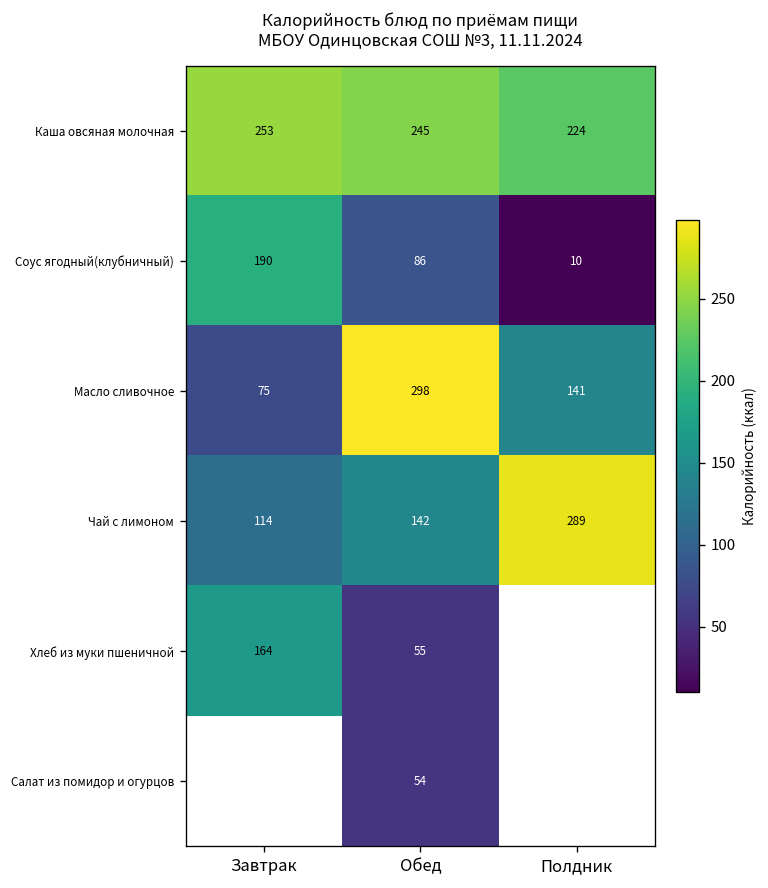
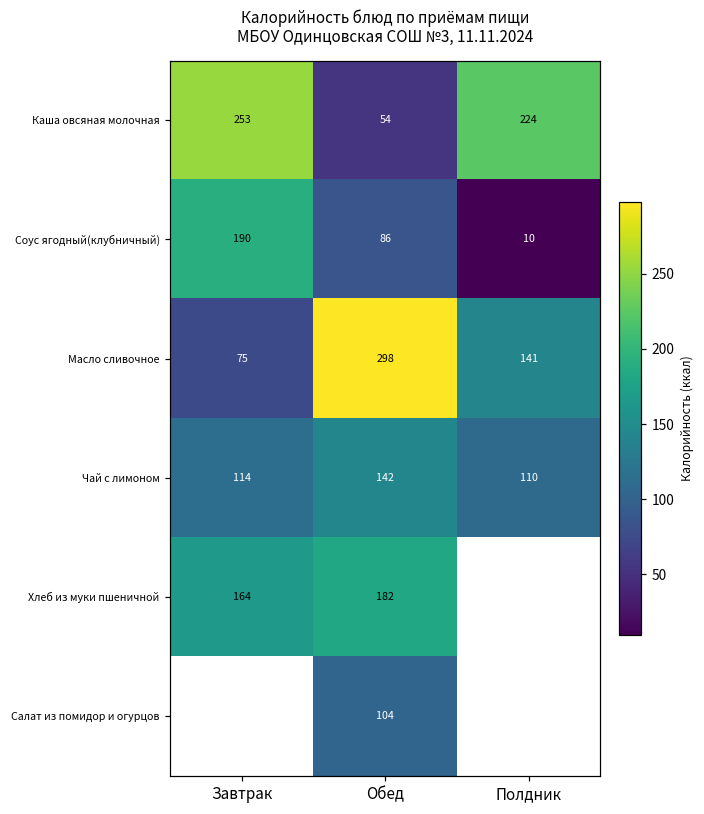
Каша овсяная молочная, Обед: 245 -> 54
Чай с лимоном, Полдник: 289 -> 110
Хлеб из муки пшеничной, Обед: 55 -> 182
Салат из помидор и огурцов, Обед: 54 -> 104
